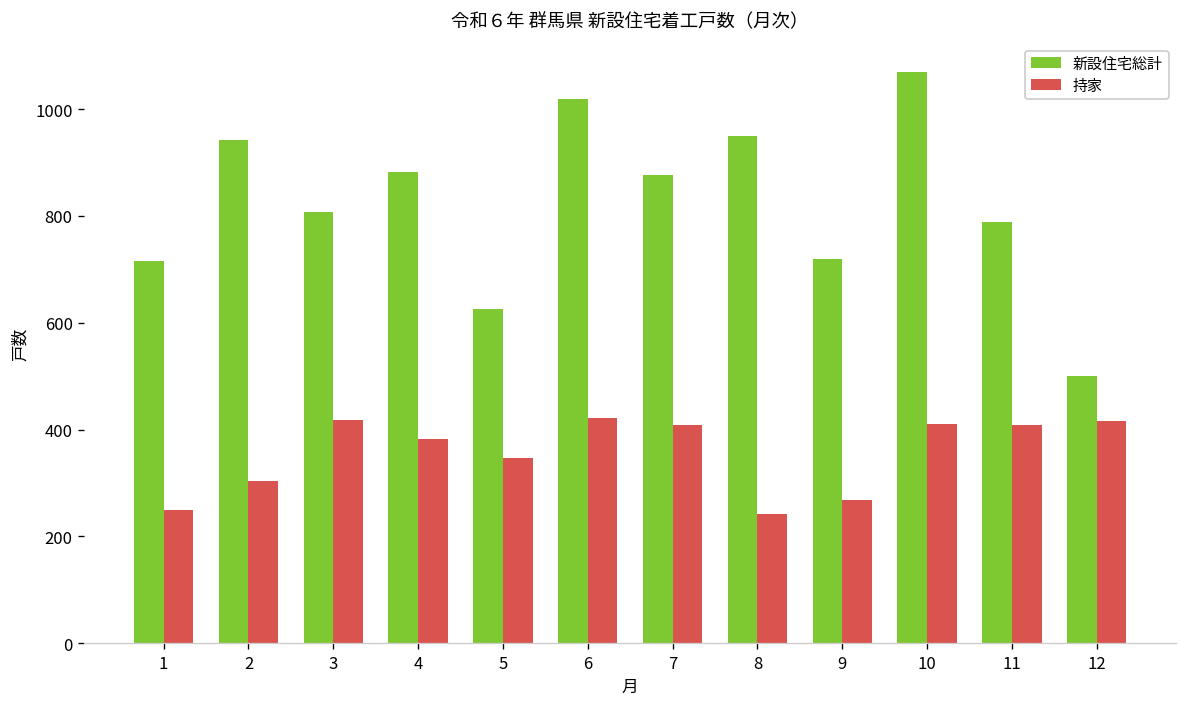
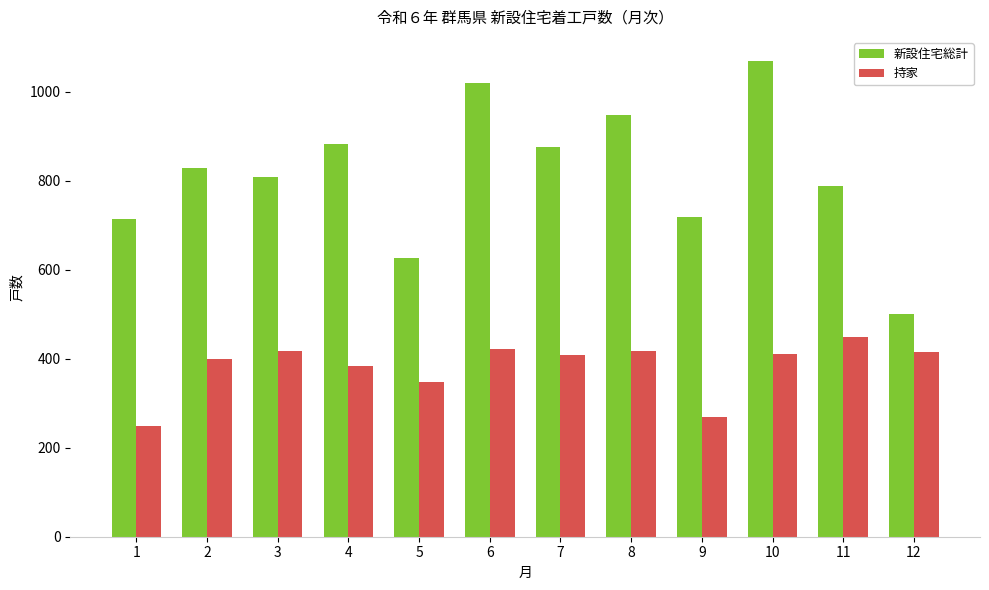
新設住宅総計, 2: 940 -> 830
持家, 2: 300 -> 400
持家, 8: 240 -> 420
持家, 11: 410 -> 450
